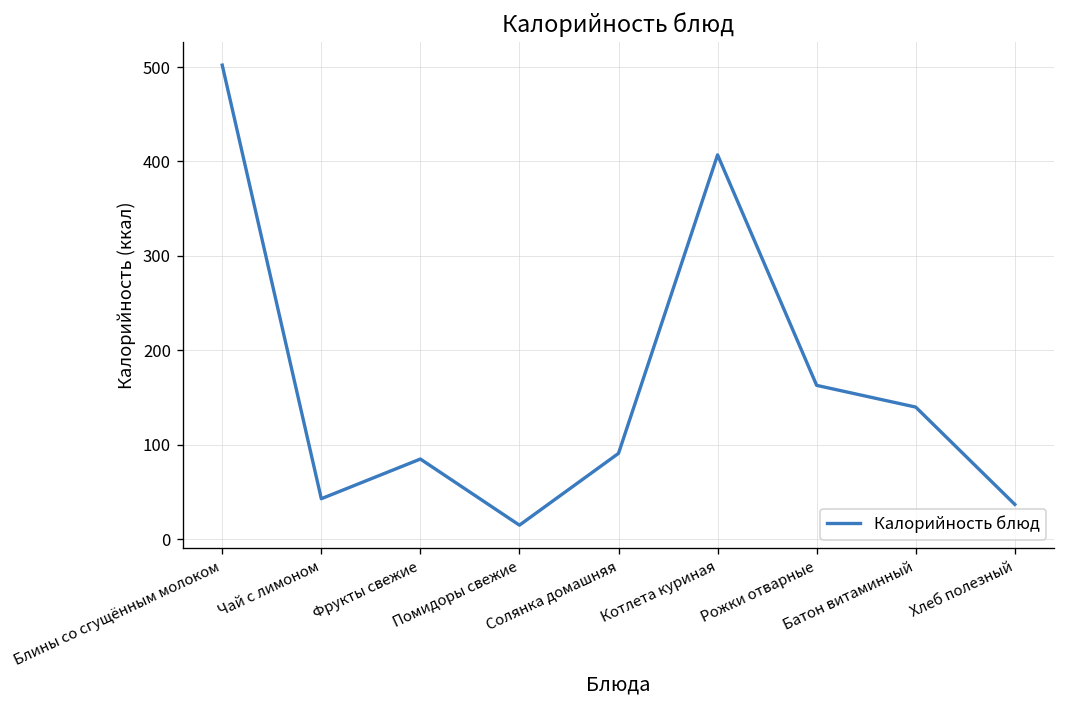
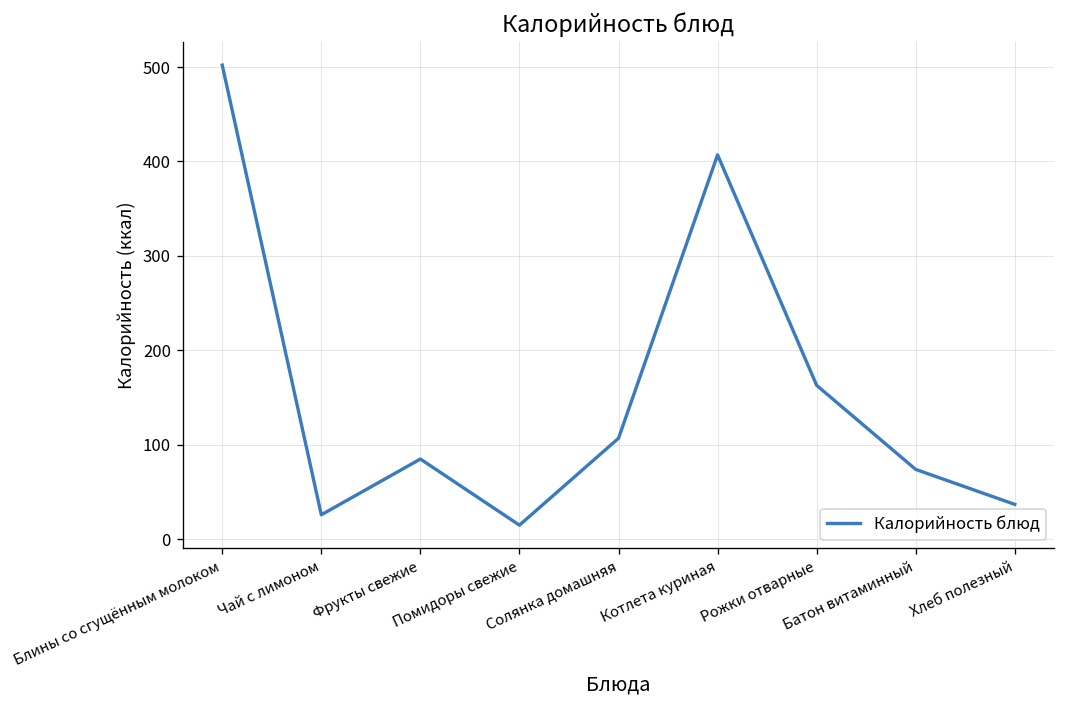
Чай с лимоном: 40 -> 30
Солянка домашняя: 90 -> 110
Батон витаминный: 140 -> 70
